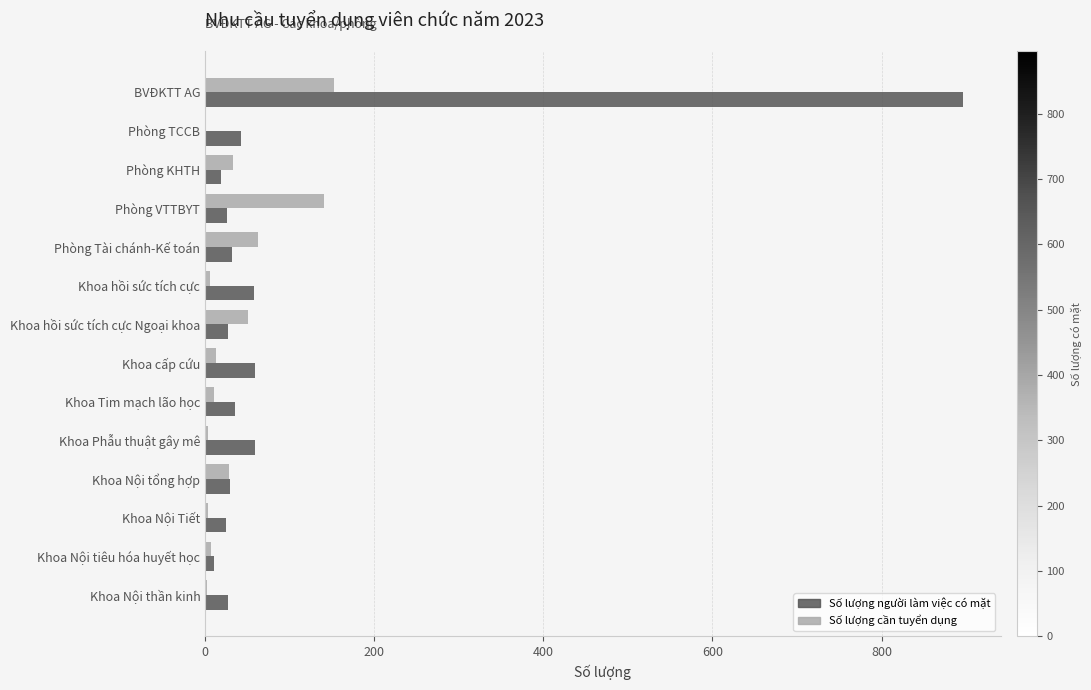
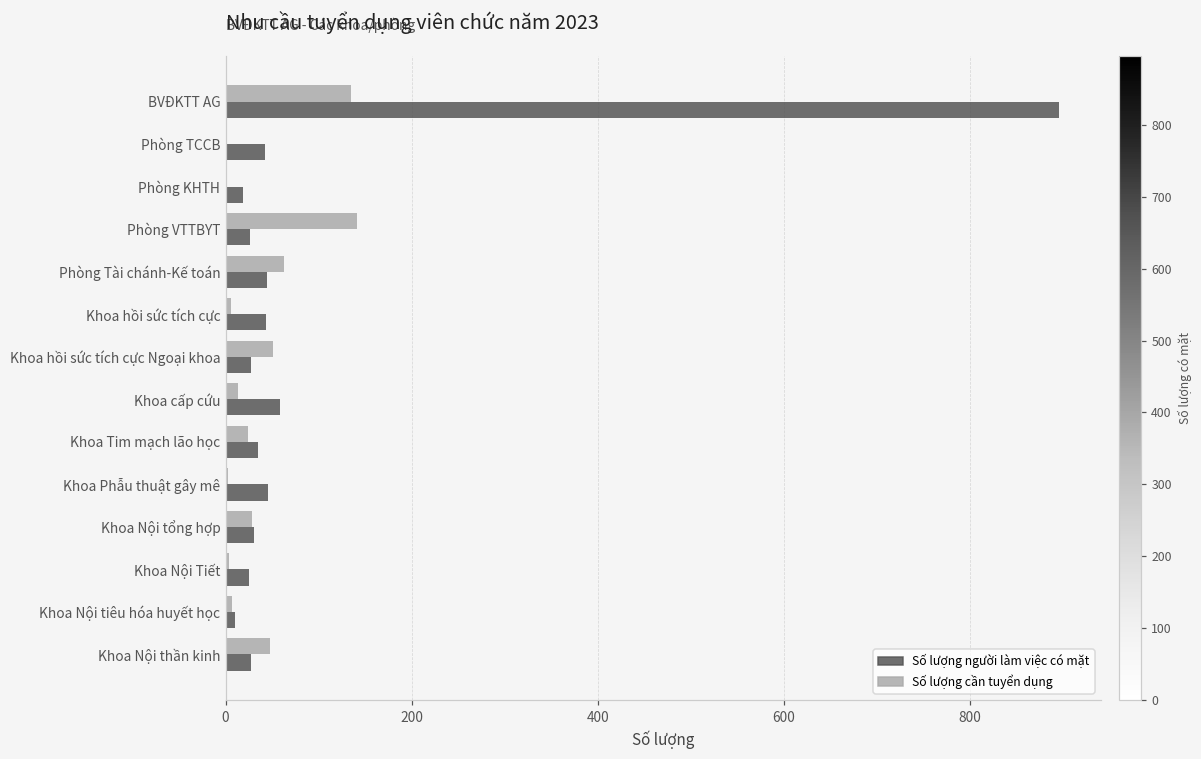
Số lượng cần tuyển dụng, BVĐKTT AG: 150 -> 140
Số lượng cần tuyển dụng, Phòng KHTH: 30 -> 0
Số lượng người làm việc có mặt, Phòng Tài chánh-Kế toán: 30 -> 40
Số lượng người làm việc có mặt, Khoa hồi sức tích cực: 60 -> 40
Số lượng cần tuyển dụng, Khoa Tim mạch lão học: 10 -> 20
Số lượng người làm việc có mặt, Khoa Phẫu thuật gây mê: 60 -> 50
Số lượng cần tuyển dụng, Khoa Nội thần kinh: 0 -> 50
